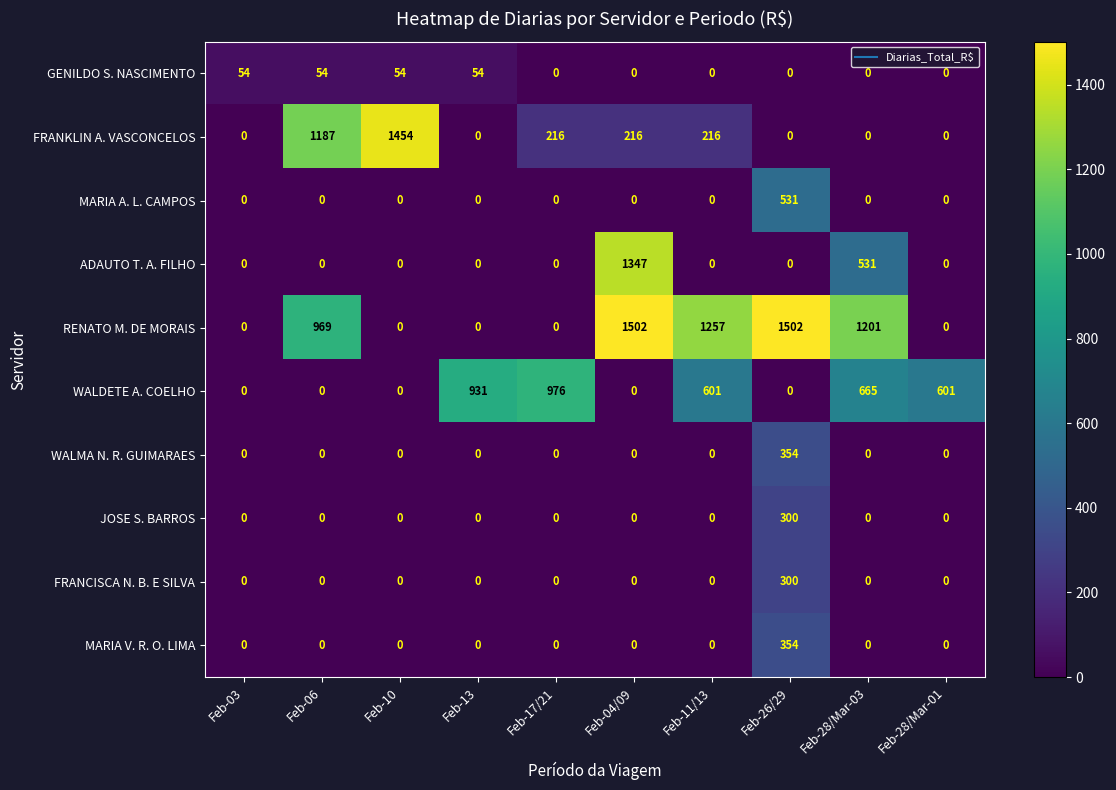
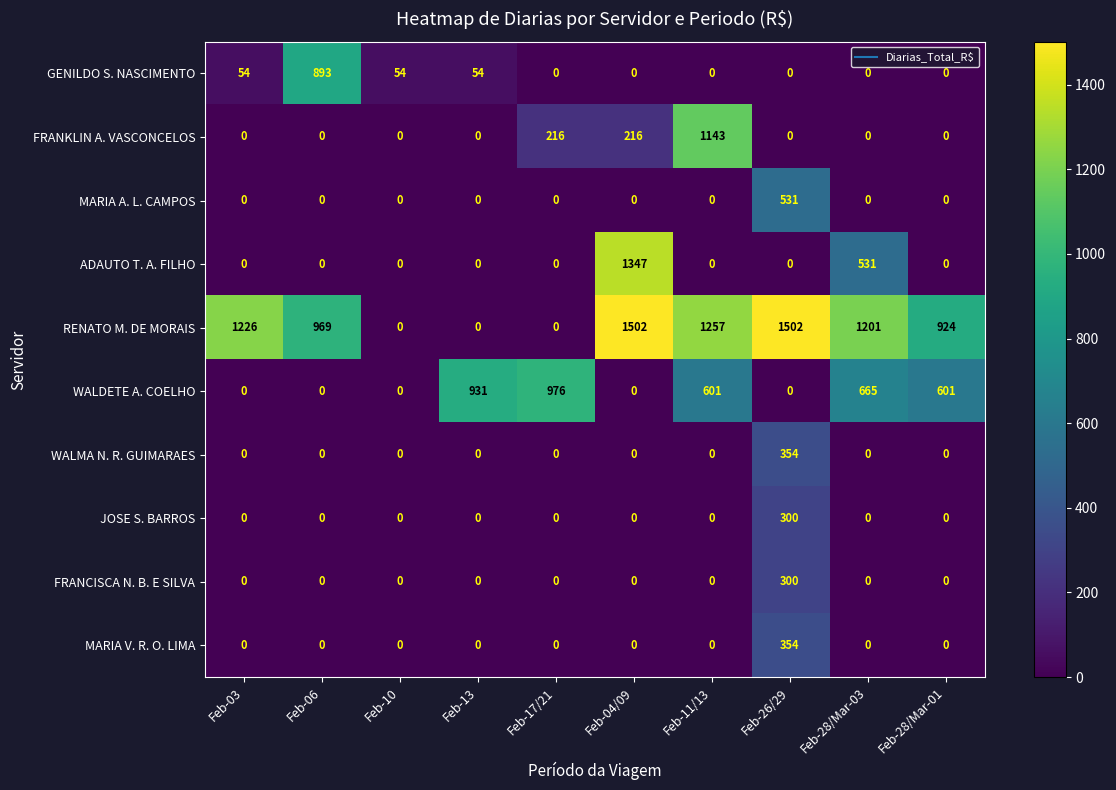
GENILDO S. NASCIMENTO, Feb-06: 54 -> 893
FRANKLIN A. VASCONCELOS, Feb-06: 1187 -> 0
FRANKLIN A. VASCONCELOS, Feb-10: 1454 -> 0
FRANKLIN A. VASCONCELOS, Feb-11/13: 216 -> 1143
RENATO M. DE MORAIS, Feb-03: 0 -> 1226
RENATO M. DE MORAIS, Feb-28/Mar-01: 0 -> 924
